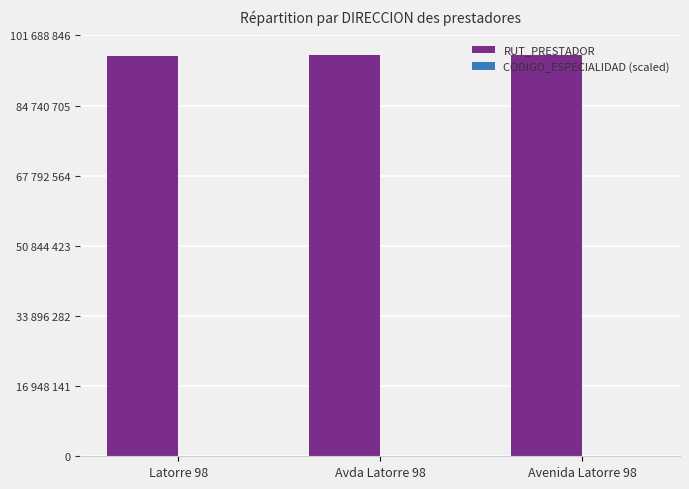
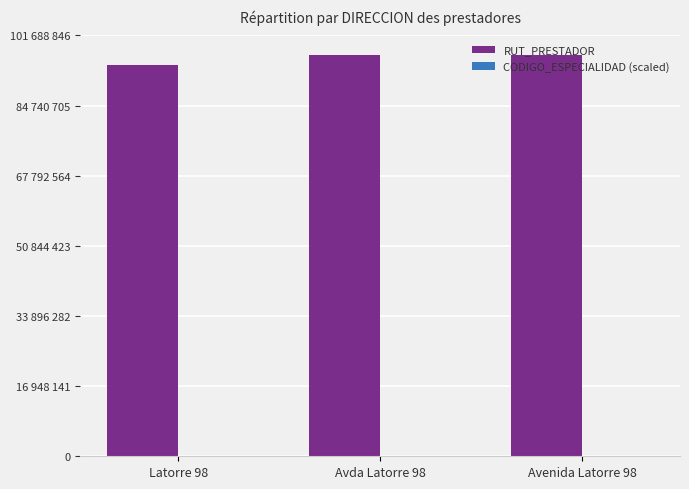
RUT_PRESTADOR, Latorre 98: 97000000 -> 95000000
